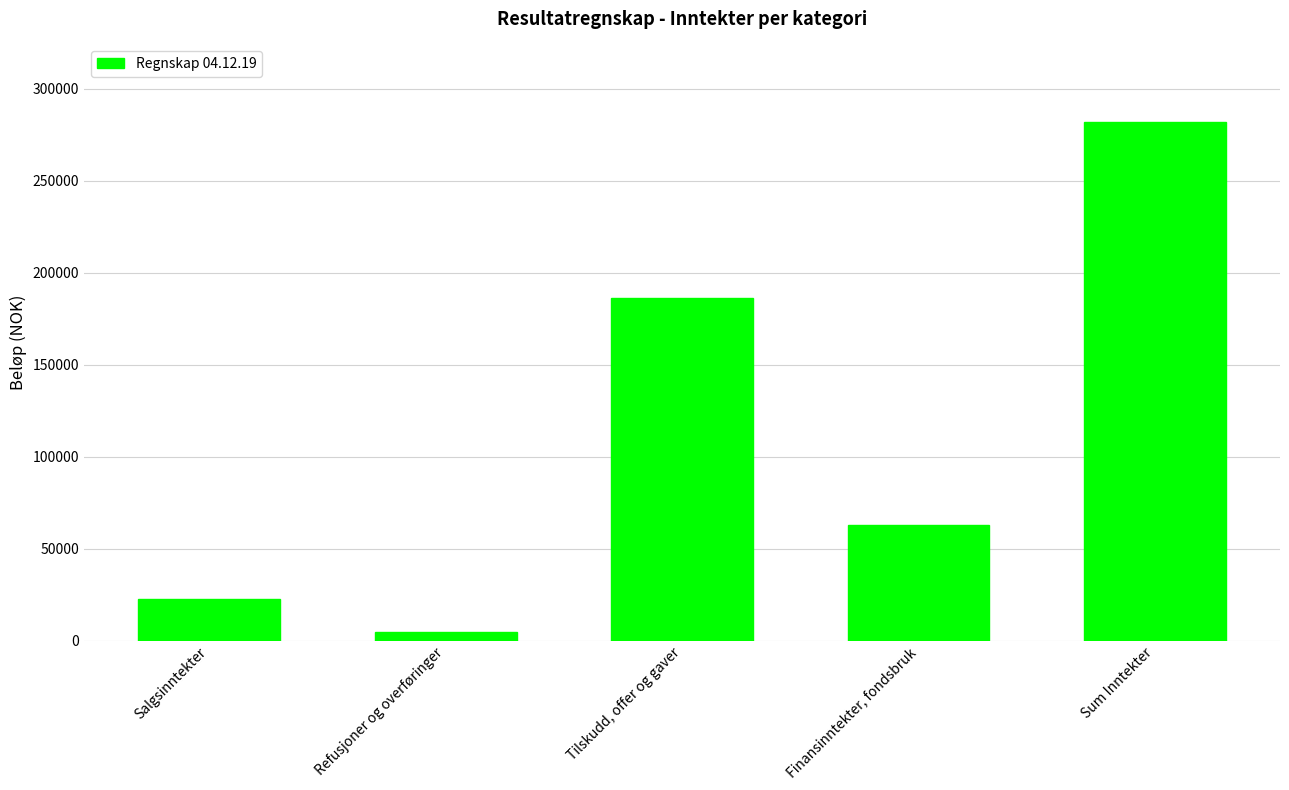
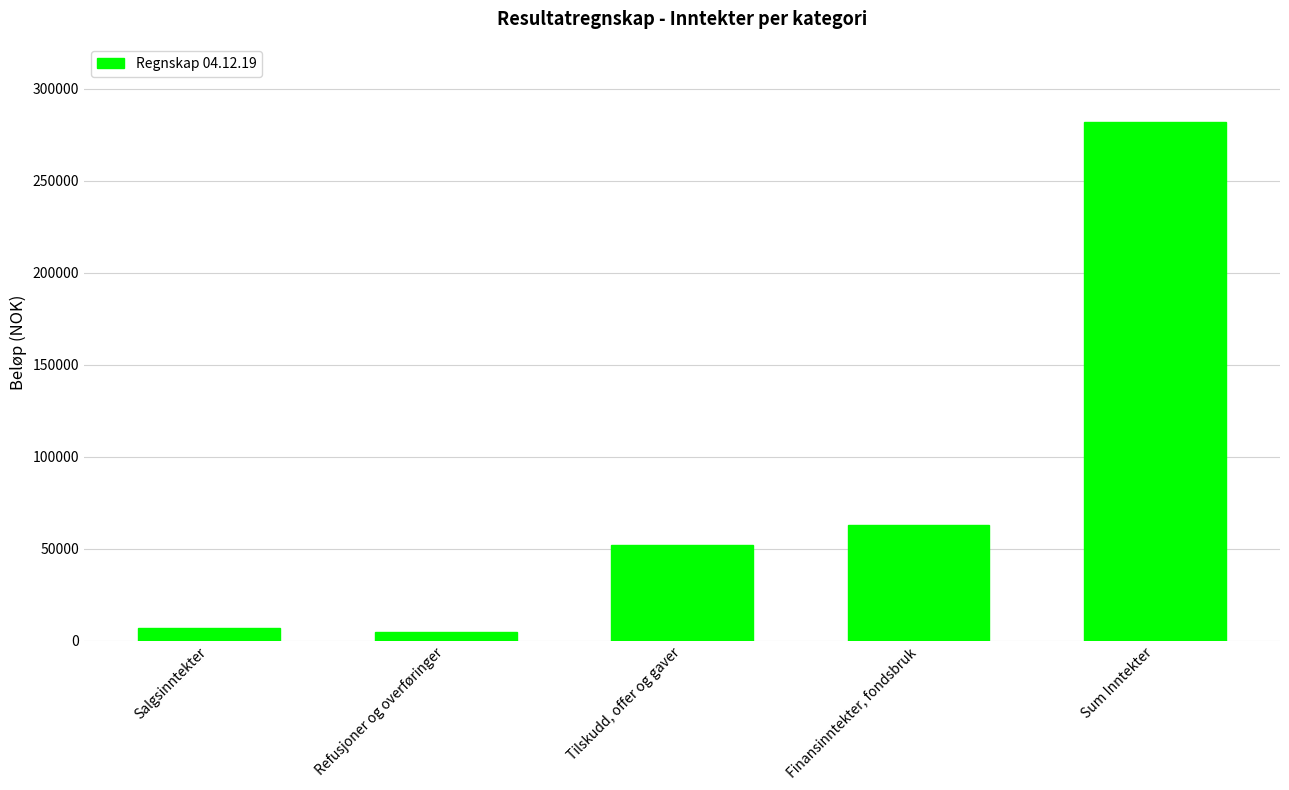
Salgsinntekter: 23000 -> 7000
Tilskudd, offer og gaver: 186000 -> 52000
